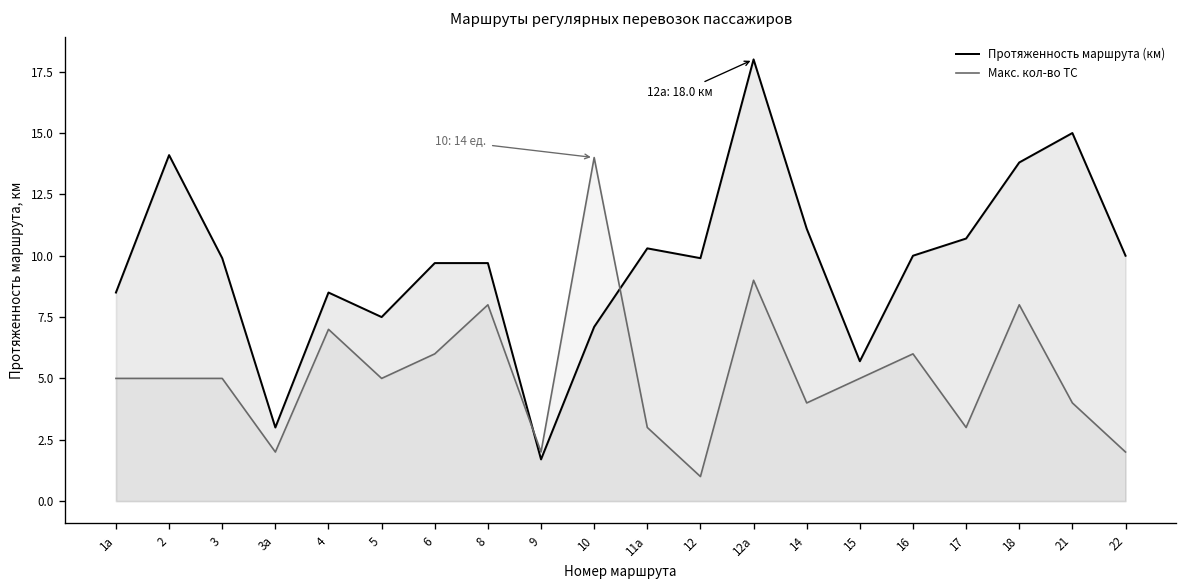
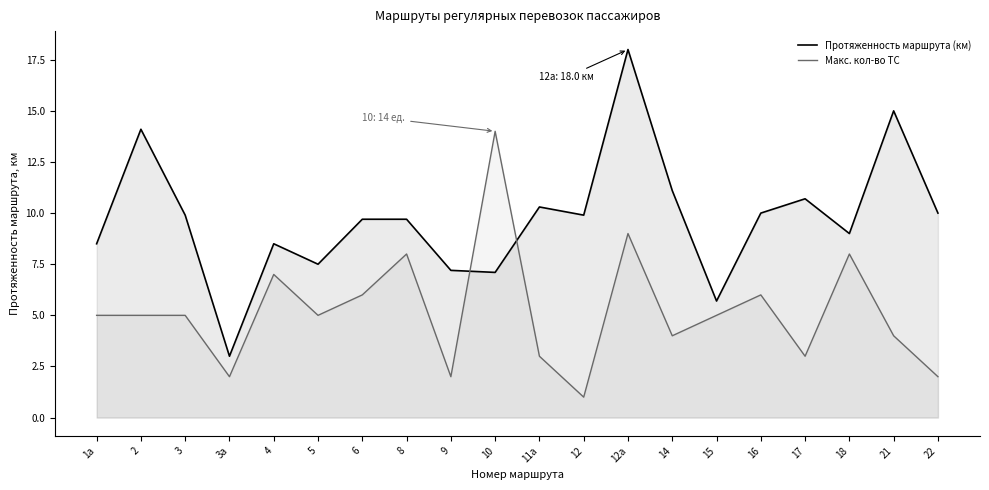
Протяженность маршрута (км), 9: 1.7 -> 7.2
Протяженность маршрута (км), 18: 13.8 -> 9.0
